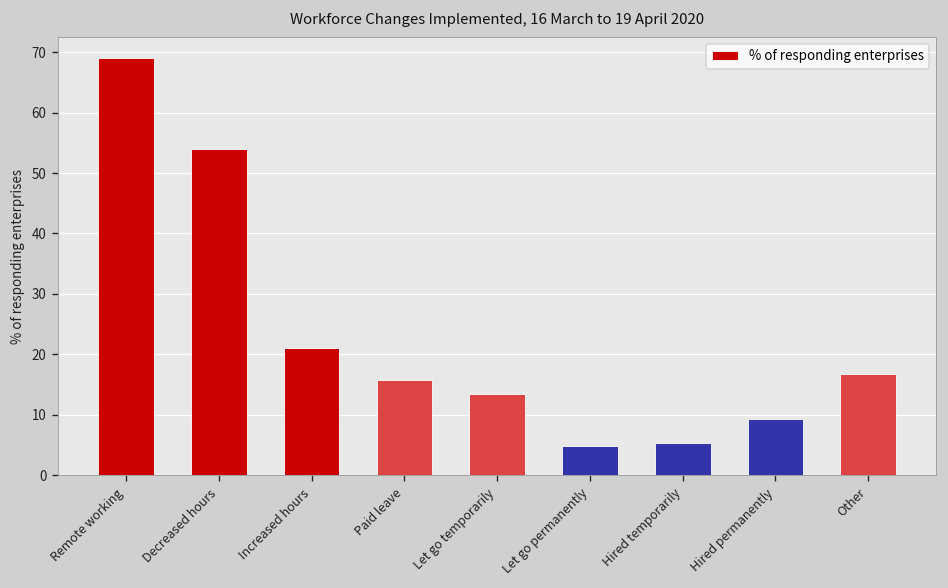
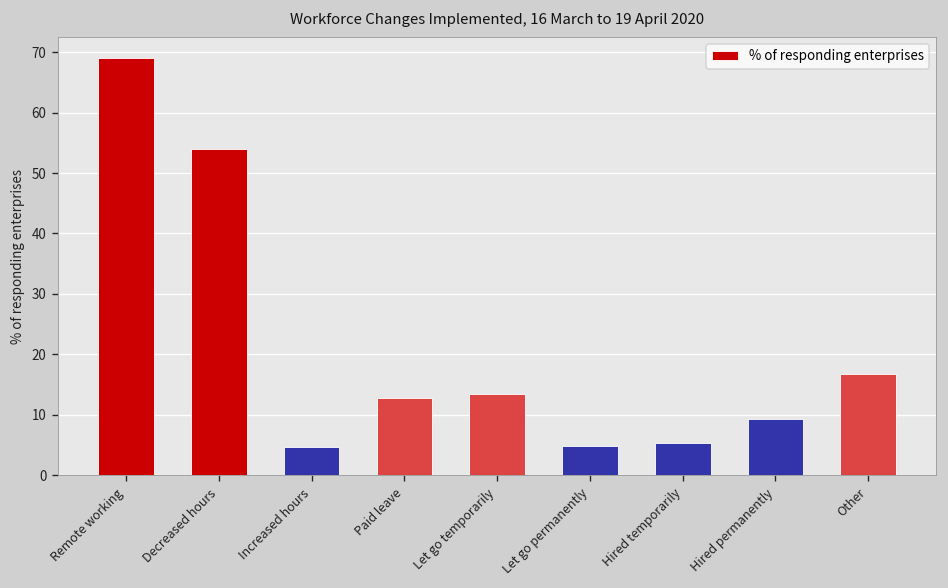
Increased hours: 21 -> 5
Paid leave: 16 -> 13
